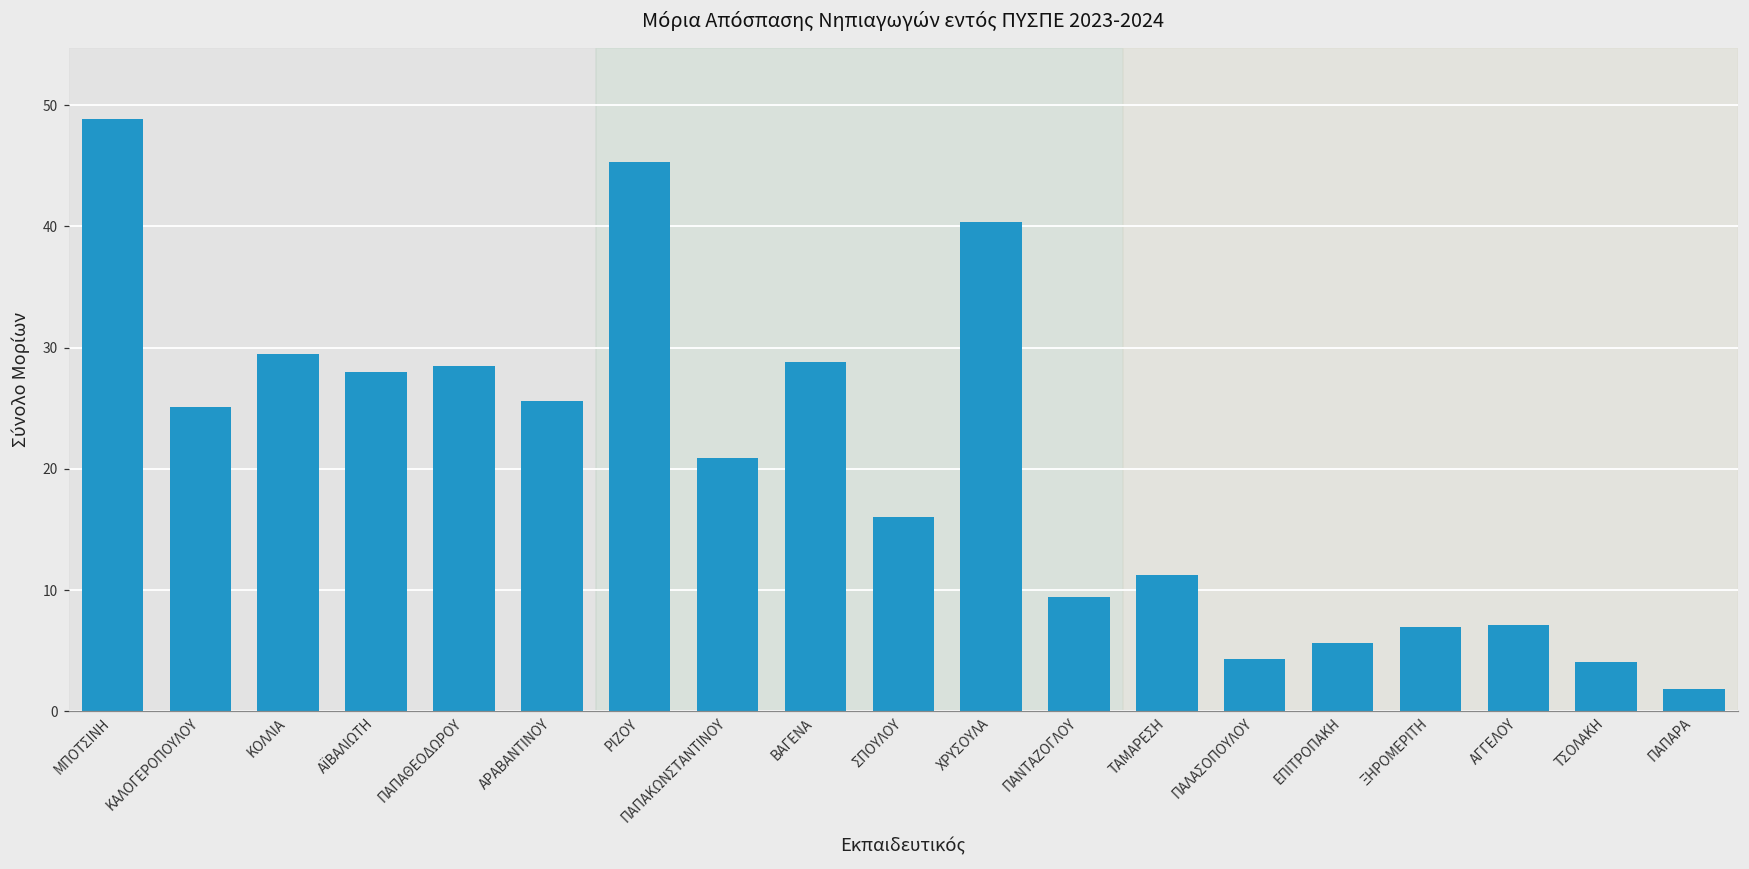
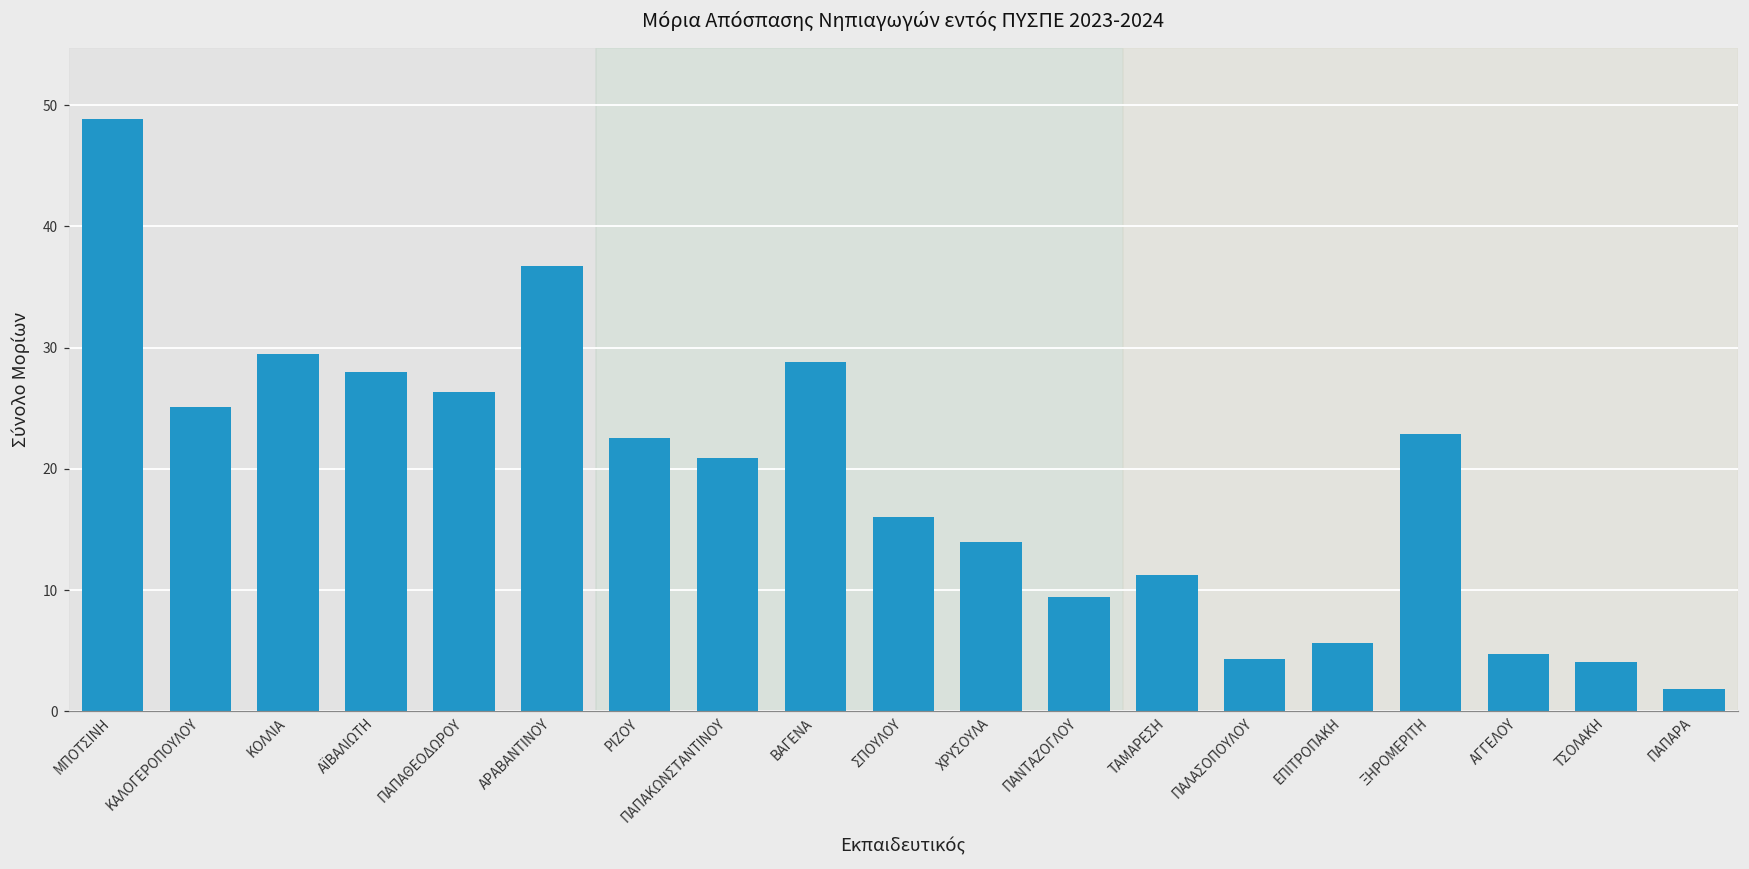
ΠΑΠΑΘΕΟΔΩΡΟΥ: 28.5 -> 26.3
ΑΡΑΒΑΝΤΙΝΟΥ: 25.6 -> 36.8
ΡΙΖΟΥ: 45.3 -> 22.6
ΧΡΥΣΟΥΛΑ: 40.4 -> 14.0
ΞΗΡΟΜΕΡΙΤΗ: 6.9 -> 22.9
ΑΓΓΕΛΟΥ: 7.1 -> 4.8
